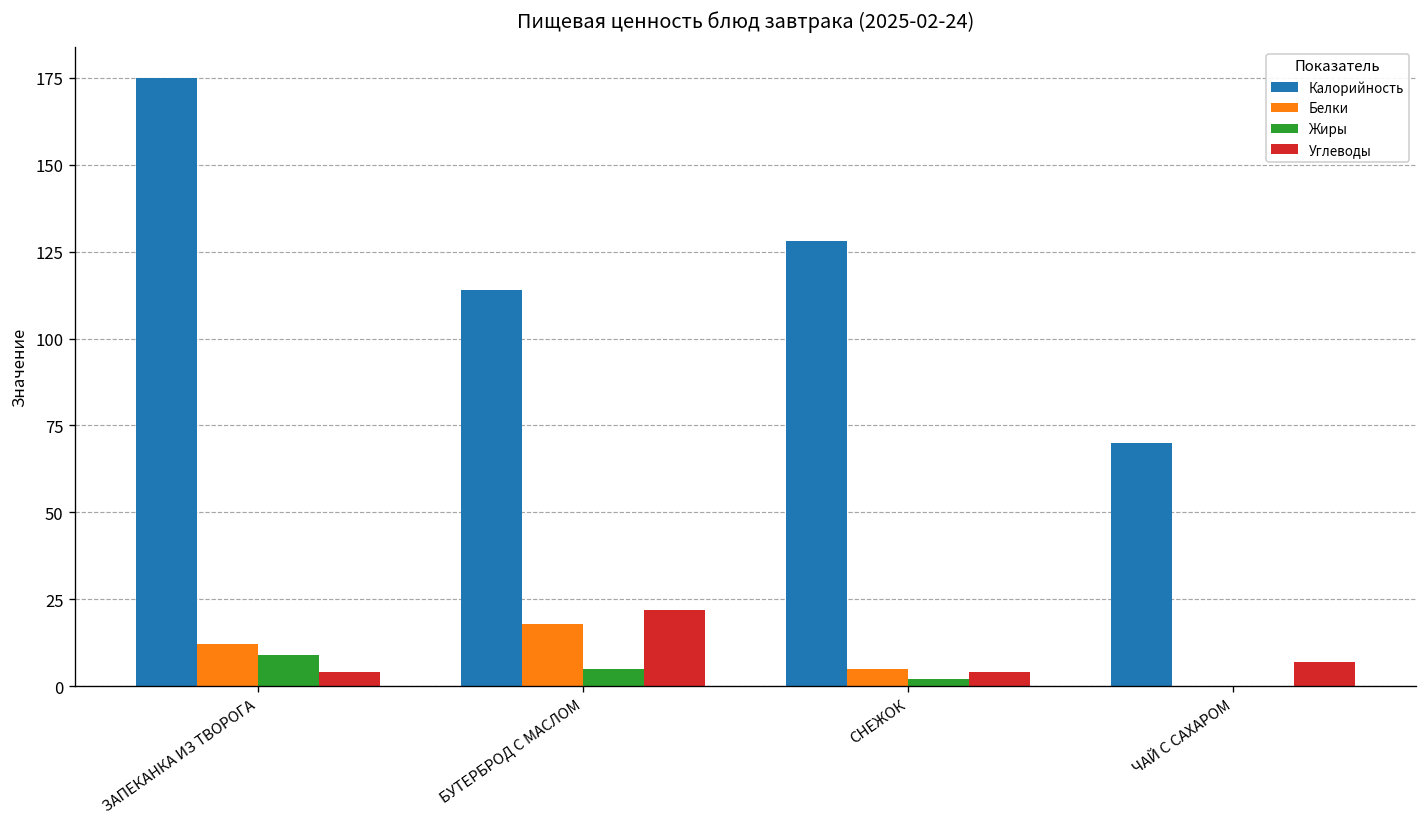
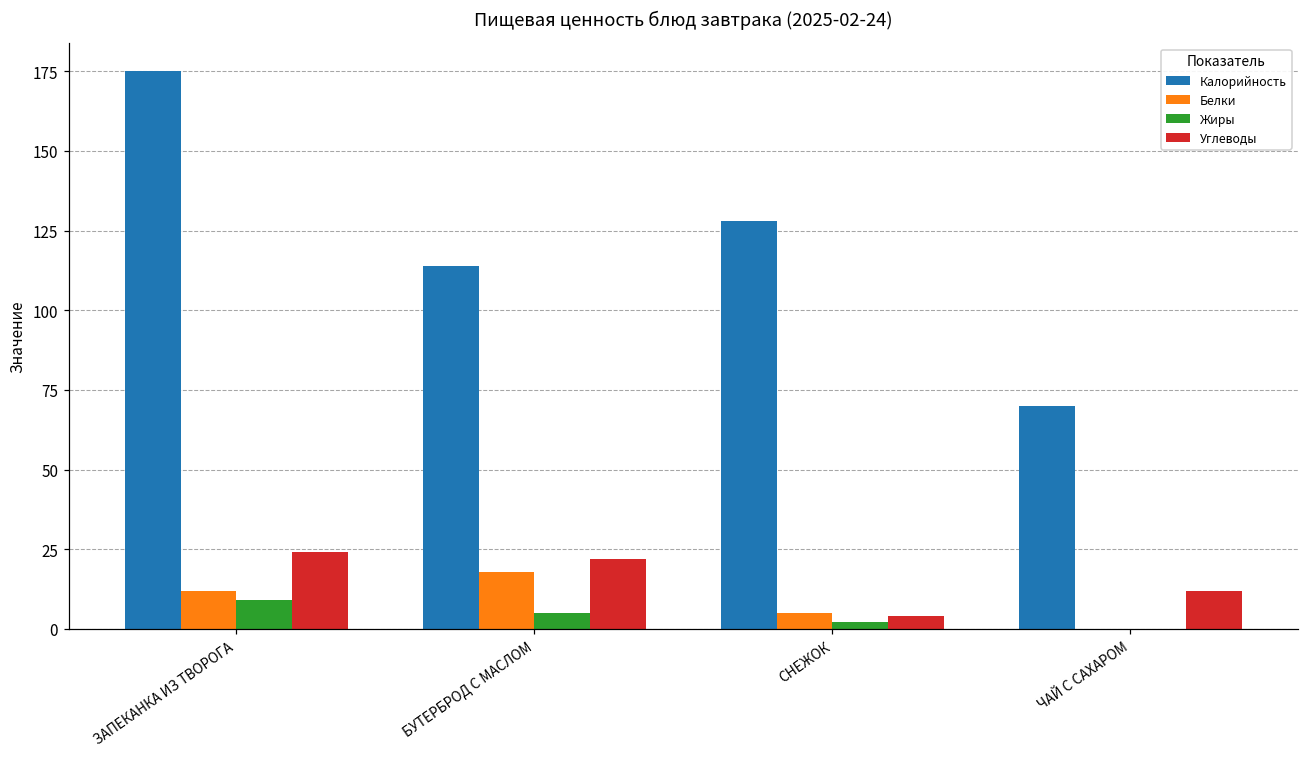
Углеводы, ЗАПЕКАНКА ИЗ ТВОРОГА: 4 -> 24
Углеводы, ЧАЙ С САХАРОМ: 7 -> 12
